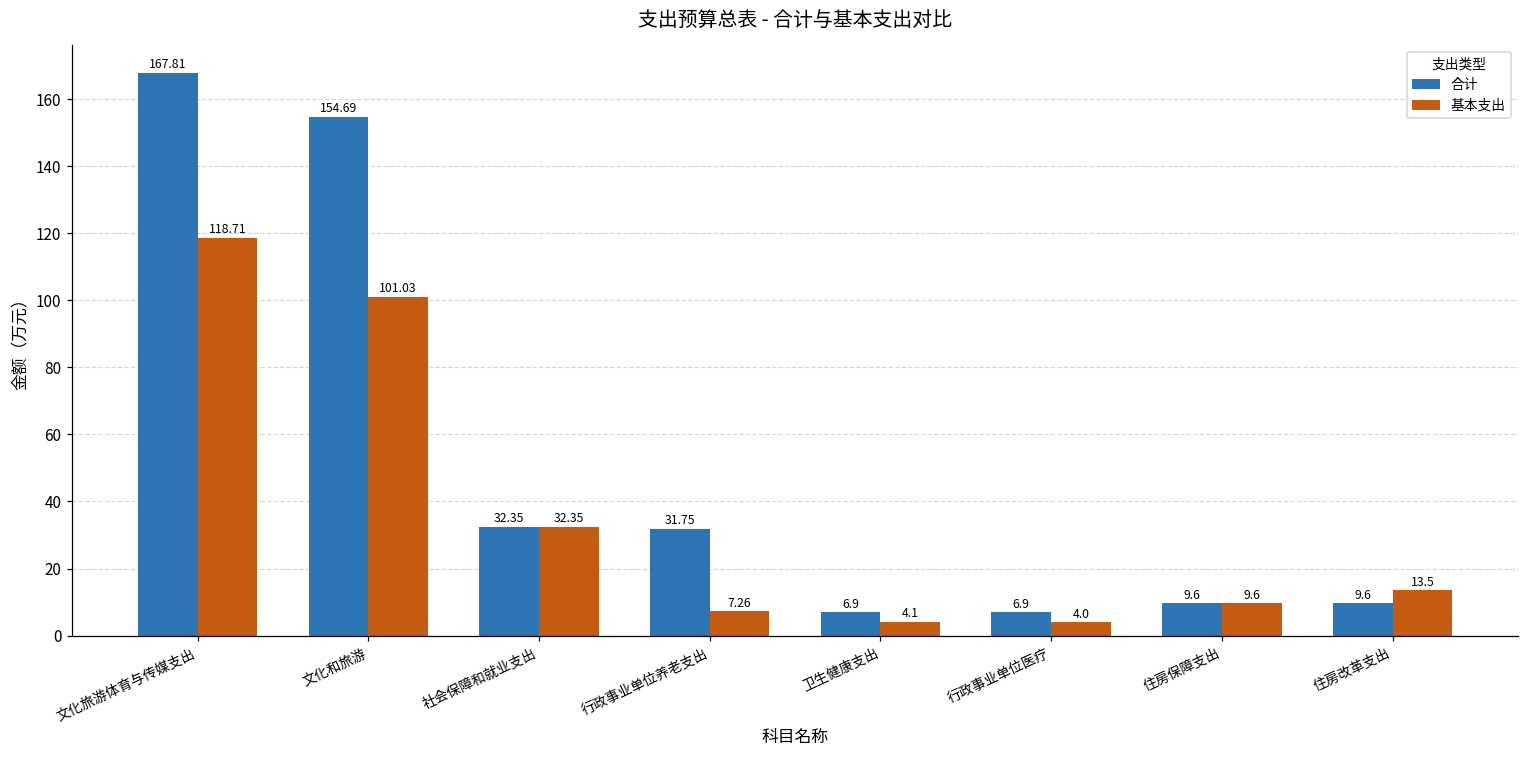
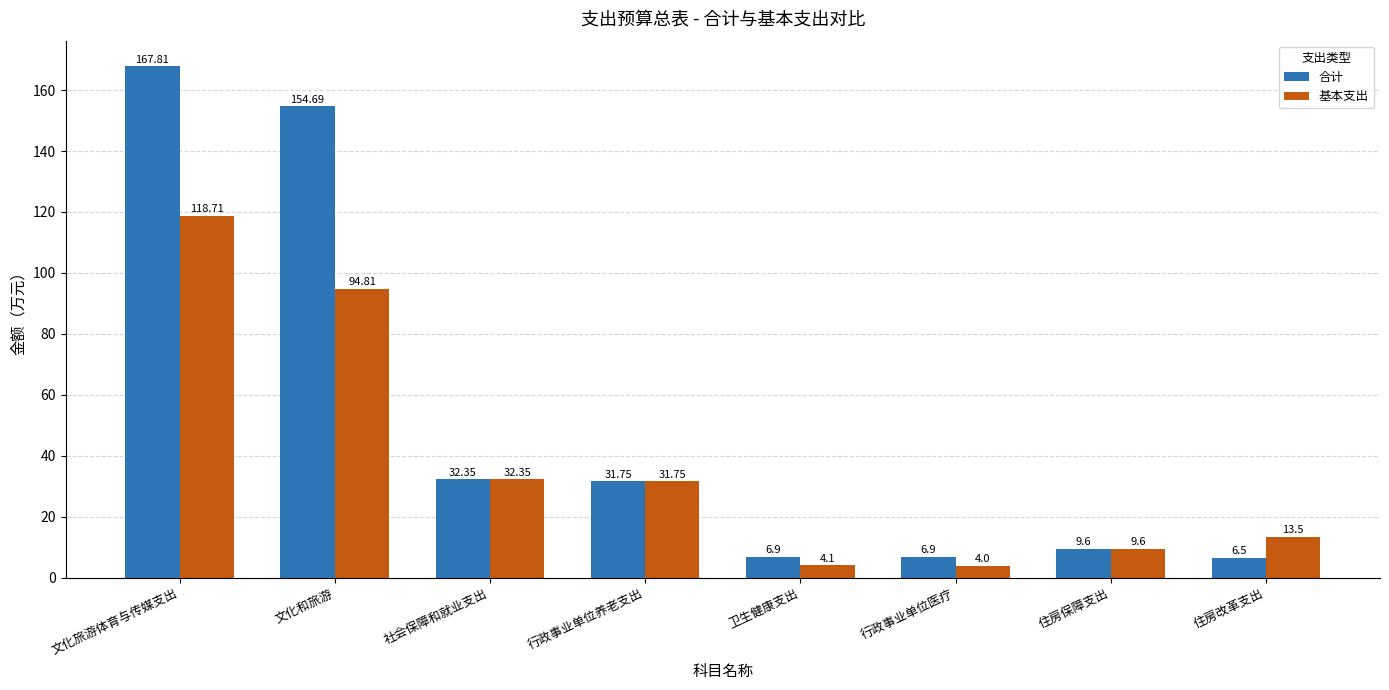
基本支出, 文化和旅游: 101.03 -> 94.81
基本支出, 行政事业单位养老支出: 7.26 -> 31.75
合计, 住房改革支出: 9.6 -> 6.5
